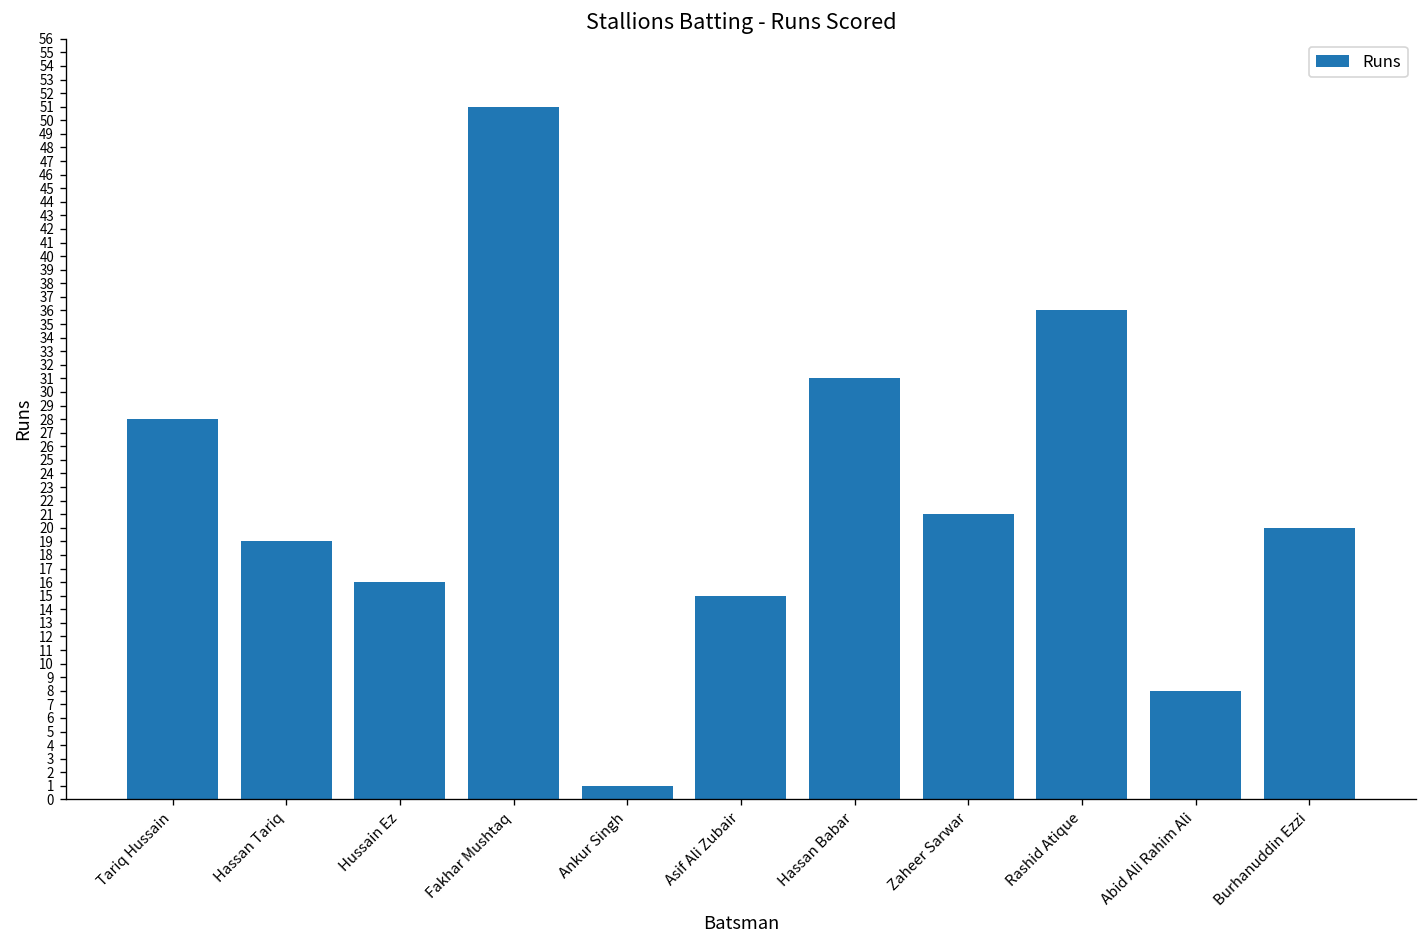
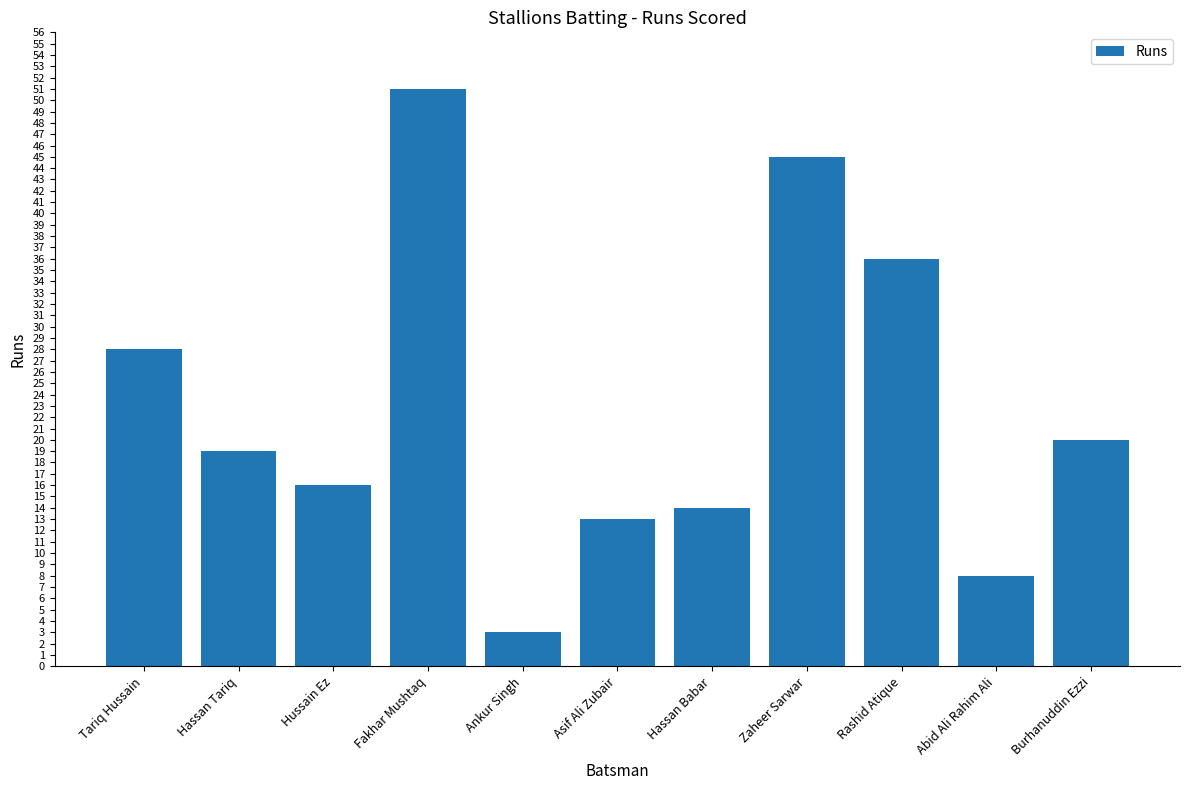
Ankur Singh: 1 -> 3
Asif Ali Zubair: 15 -> 13
Hassan Babar: 31 -> 14
Zaheer Sarwar: 21 -> 45
